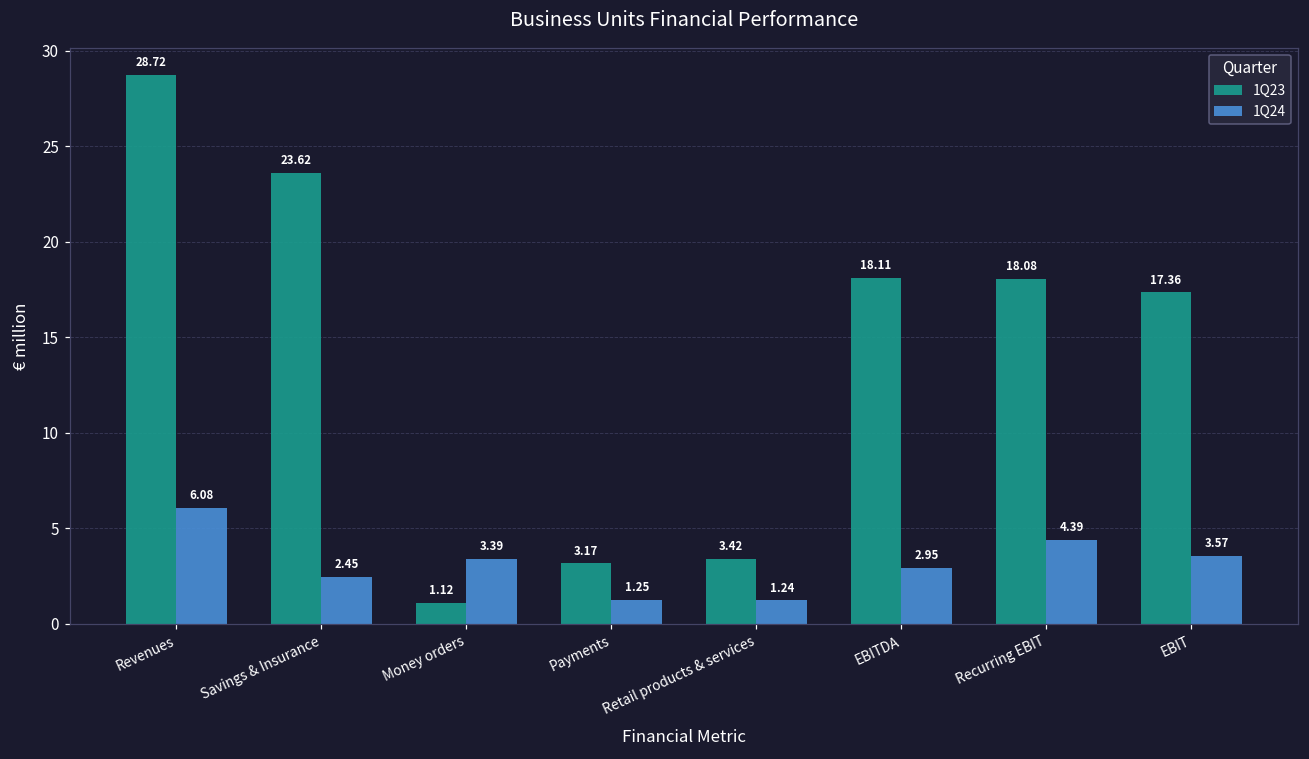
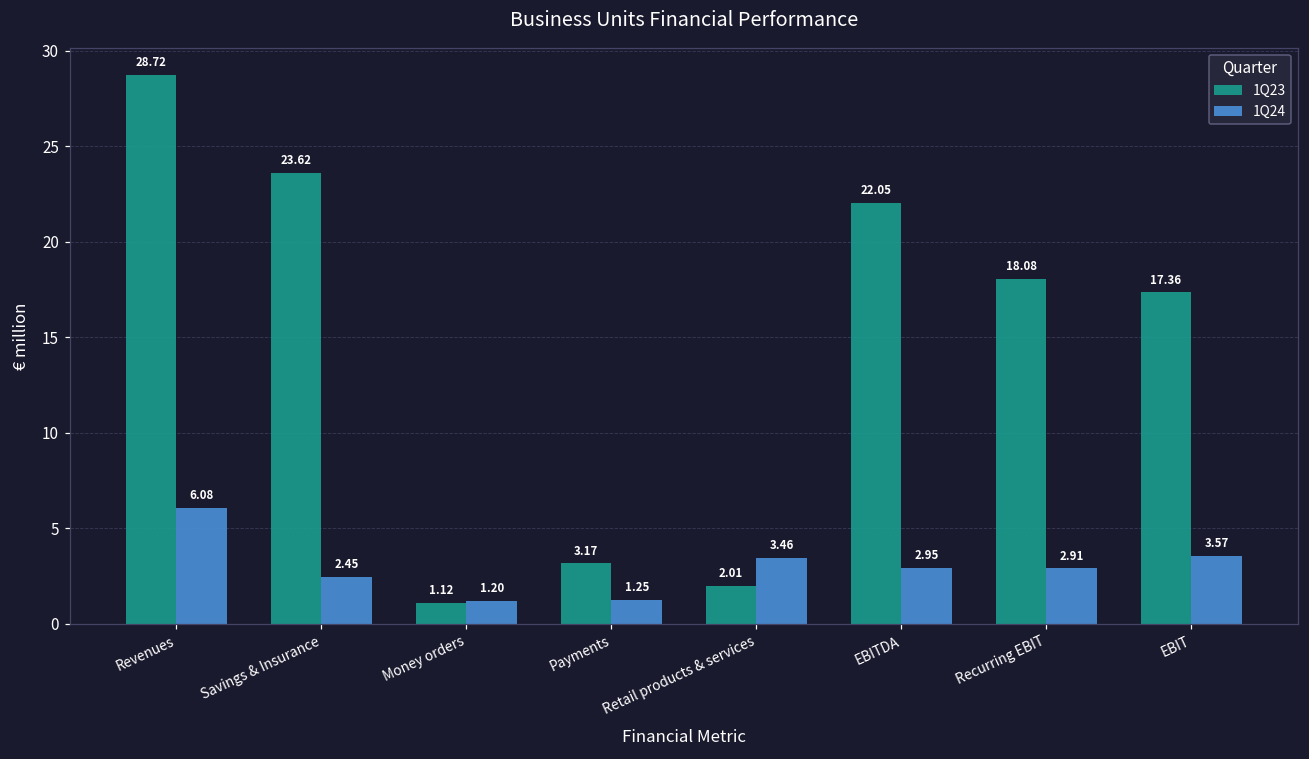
1Q24, Money orders: 3.39 -> 1.20
1Q23, Retail products & services: 3.42 -> 2.01
1Q24, Retail products & services: 1.24 -> 3.46
1Q23, EBITDA: 18.11 -> 22.05
1Q24, Recurring EBIT: 4.39 -> 2.91
